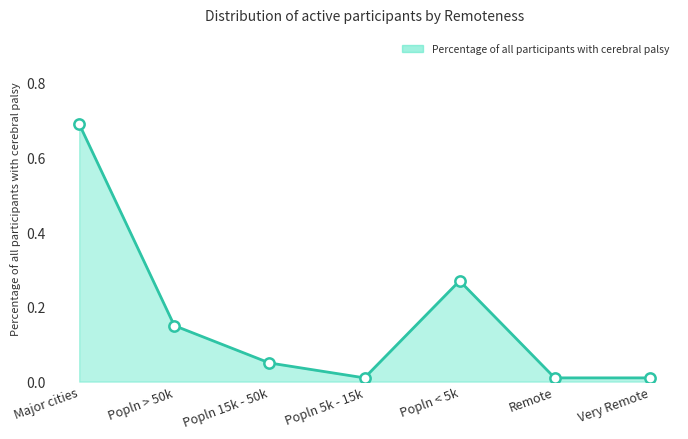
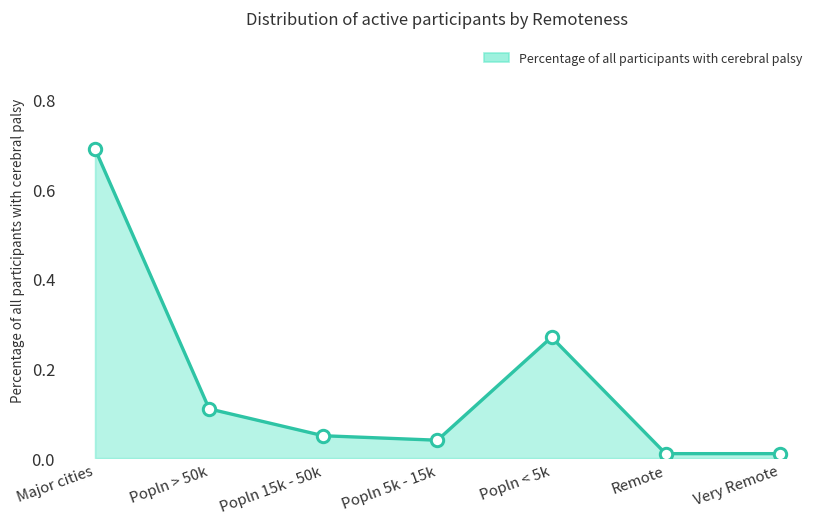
Popln > 50k: 0.15 -> 0.11
Popln 5k - 15k: 0.01 -> 0.04
